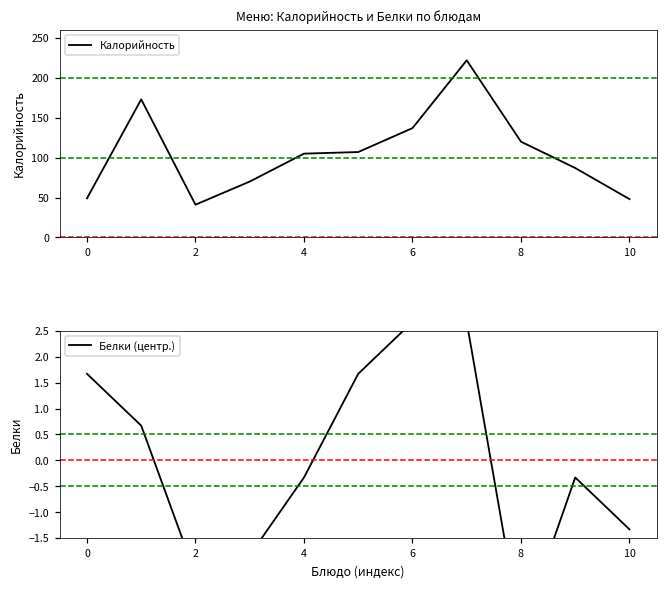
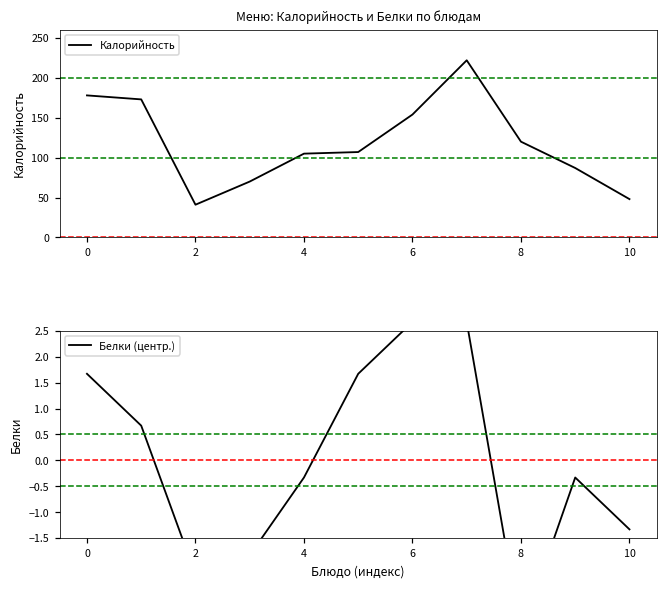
Меню: Калорийность и Белки по блюдам, 0: 50 -> 180
Меню: Калорийность и Белки по блюдам, 6: 140 -> 150
